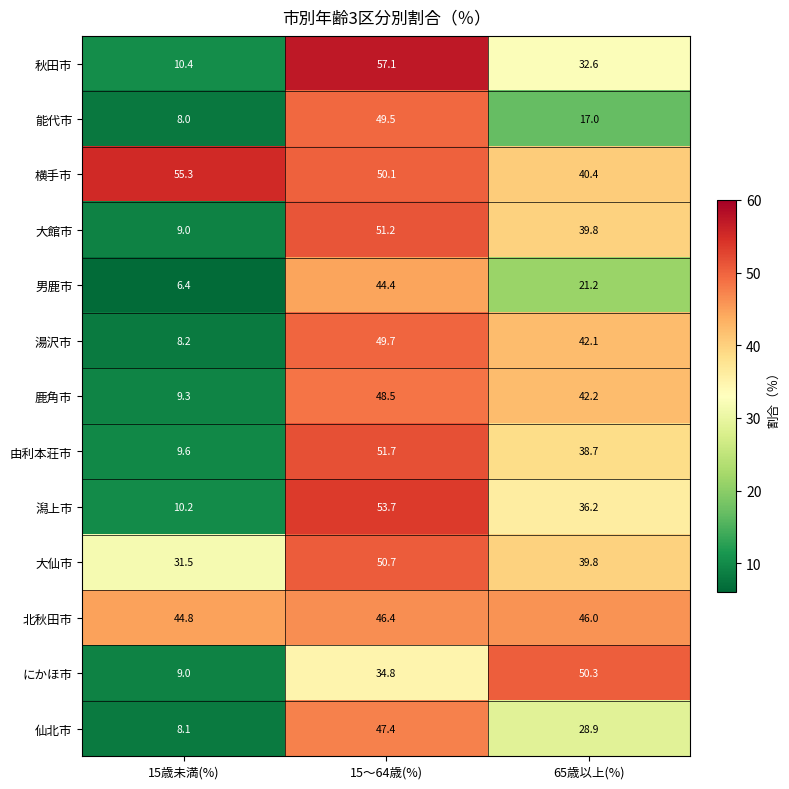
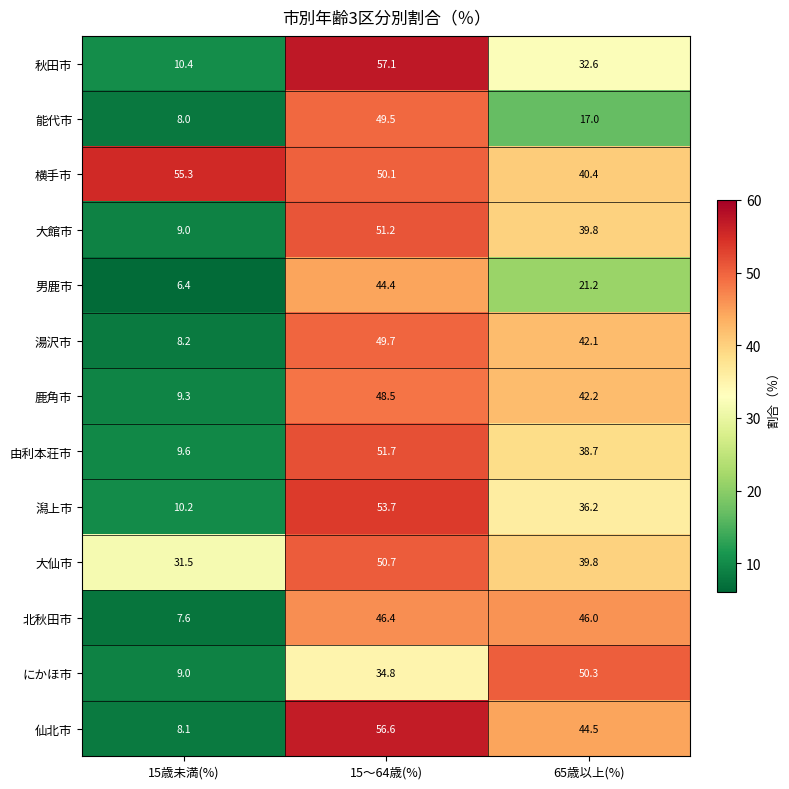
北秋田市, 15歳未満(%): 44.8 -> 7.6
仙北市, 15〜64歳(%): 47.4 -> 56.6
仙北市, 65歳以上(%): 28.9 -> 44.5
